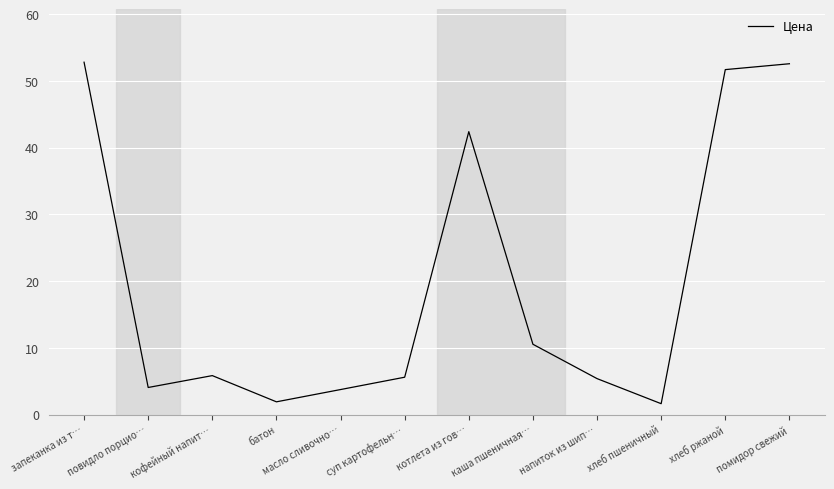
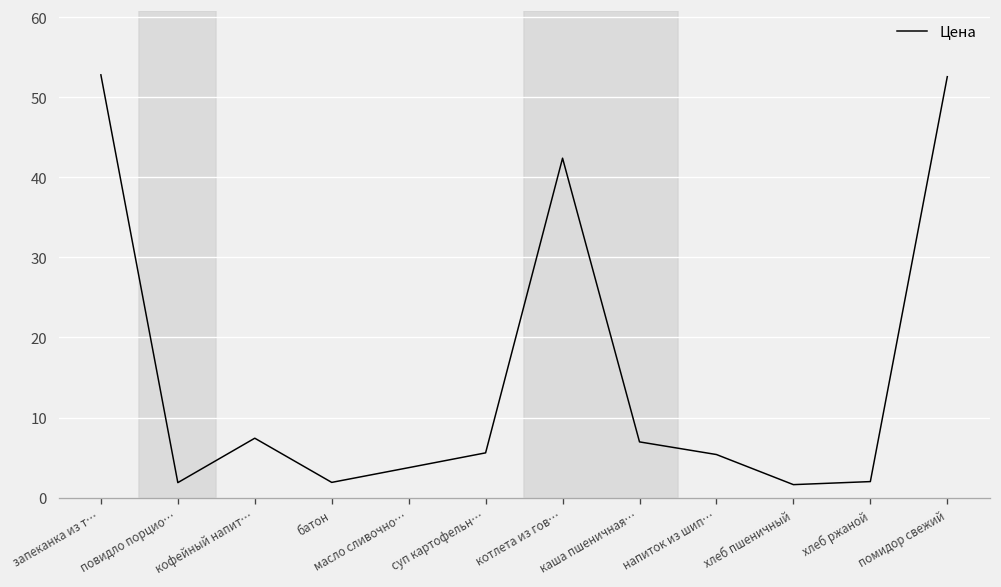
повидло порцио…: 4 -> 2
кофейный напит…: 6 -> 7
каша пшеничная…: 11 -> 7
хлеб ржаной: 52 -> 2
